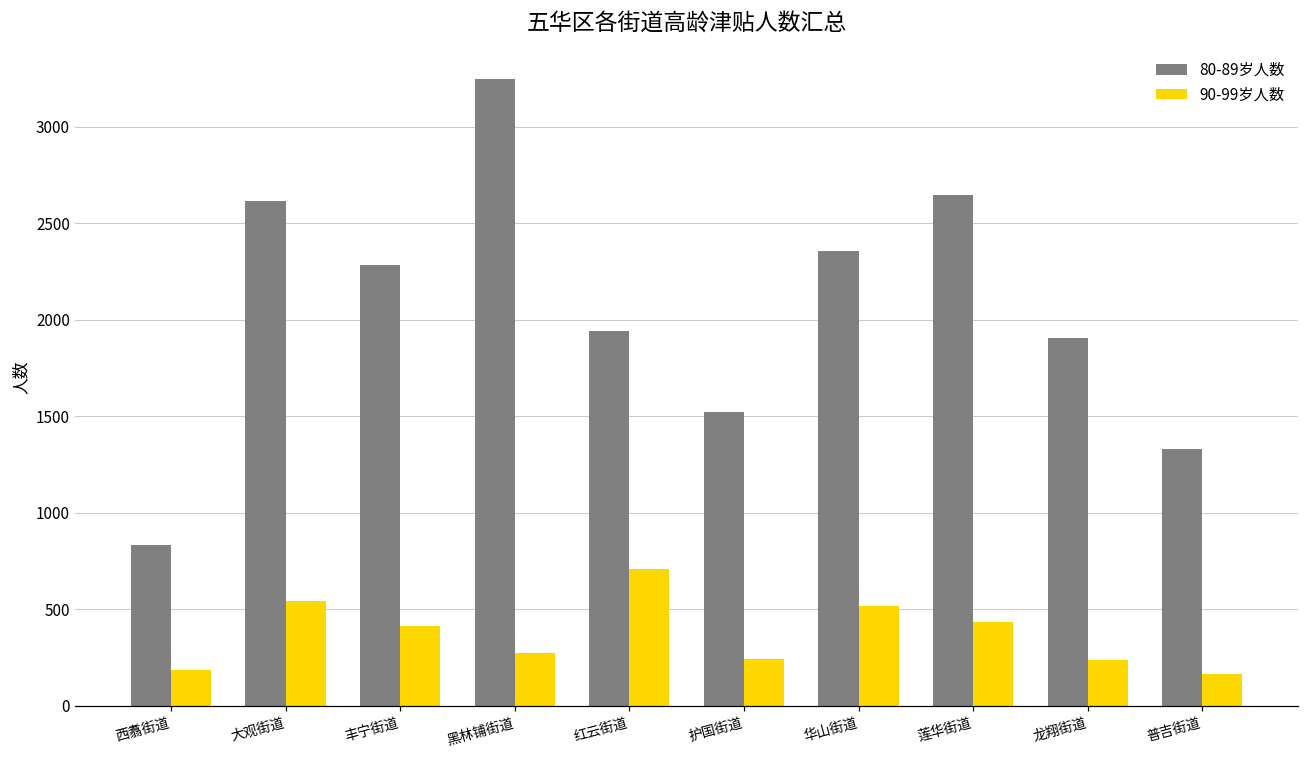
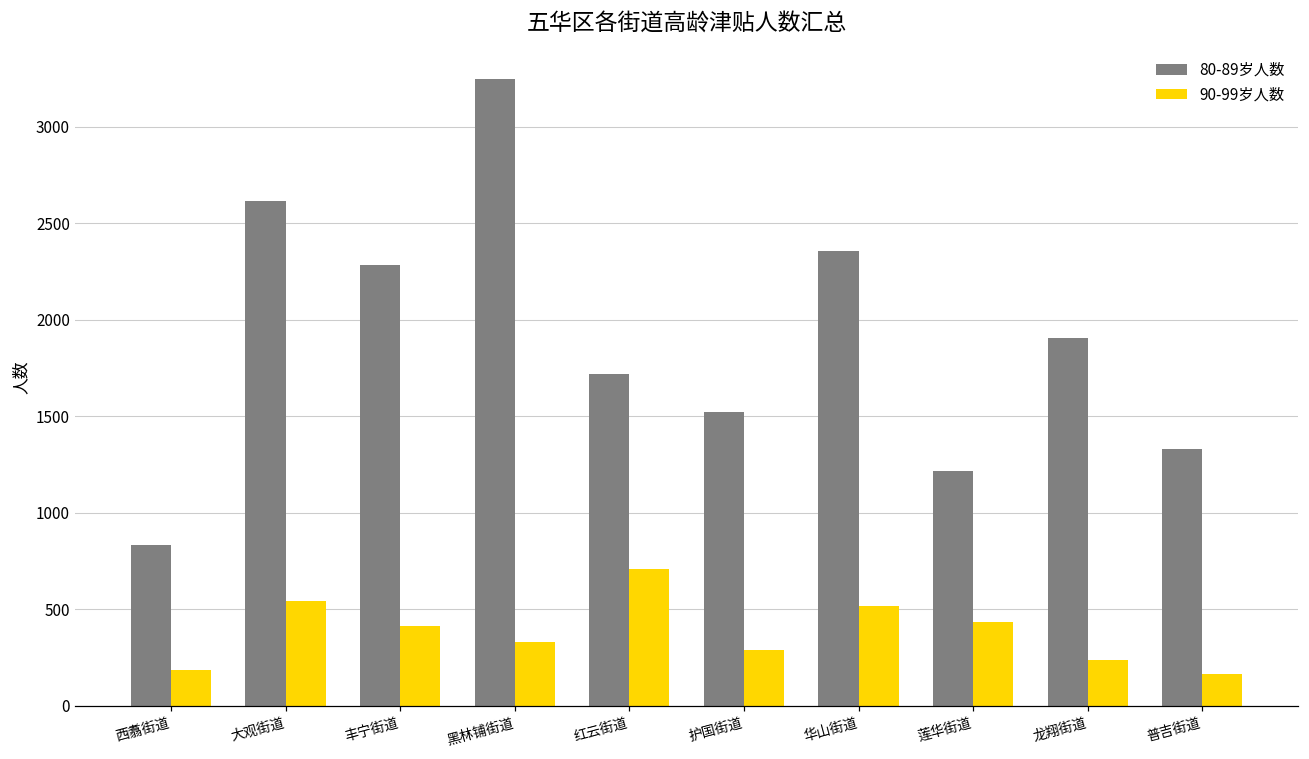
90-99岁人数, 黑林铺街道: 270 -> 330
80-89岁人数, 红云街道: 1940 -> 1720
90-99岁人数, 护国街道: 240 -> 290
80-89岁人数, 莲华街道: 2650 -> 1220
